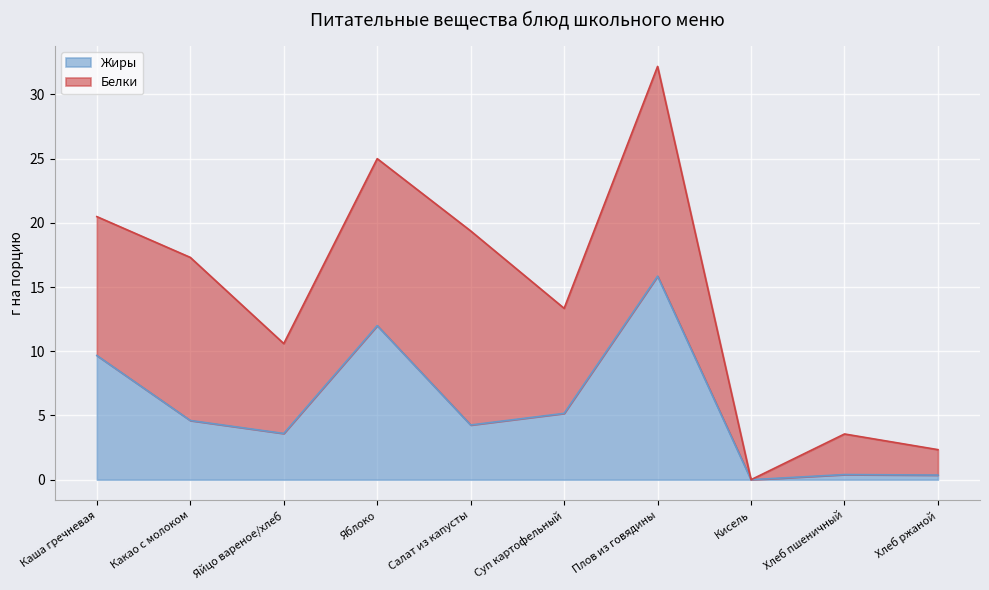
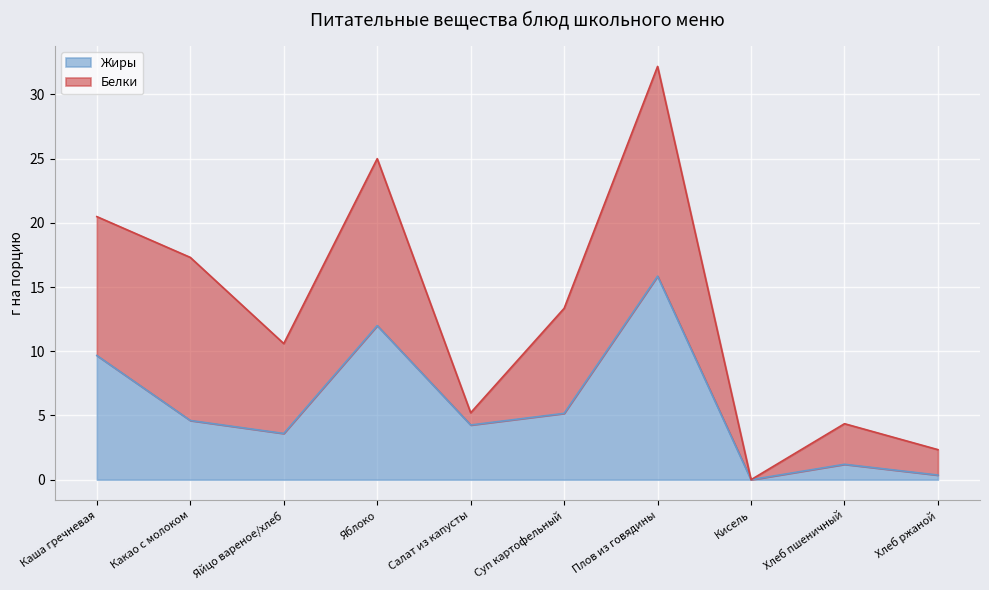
Белки, Салат из капусты: 15.1 -> 1.0
Жиры, Хлеб пшеничный: 0.4 -> 1.2
